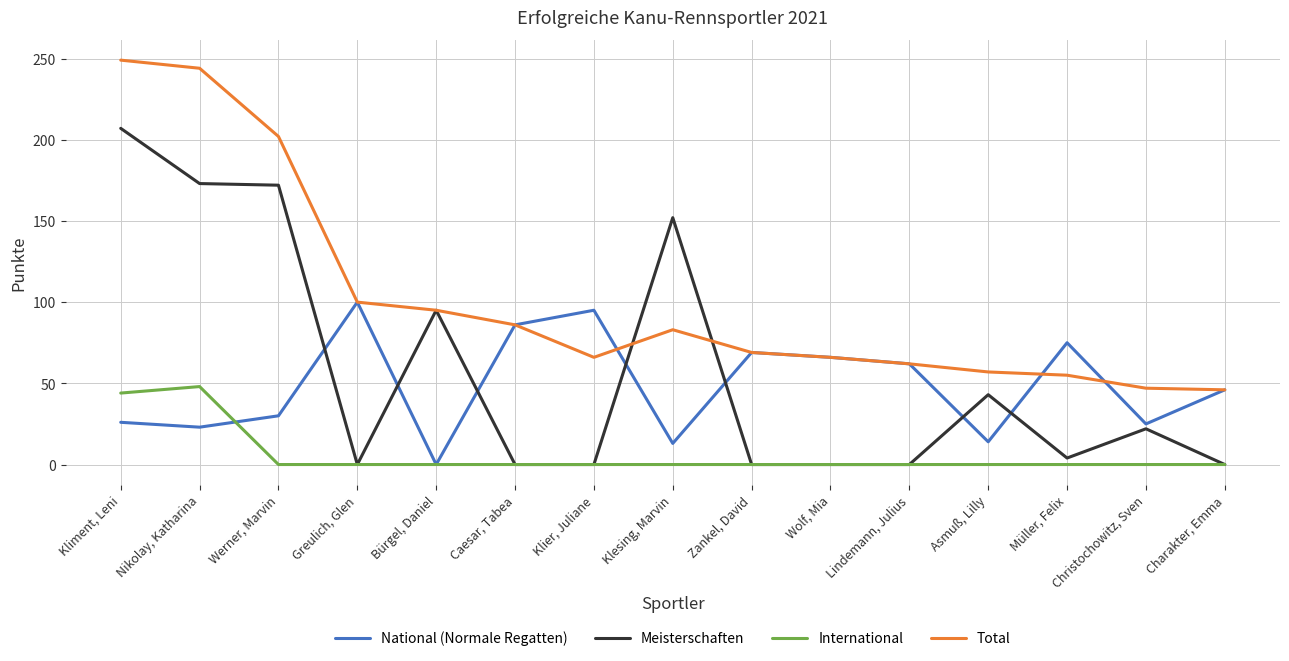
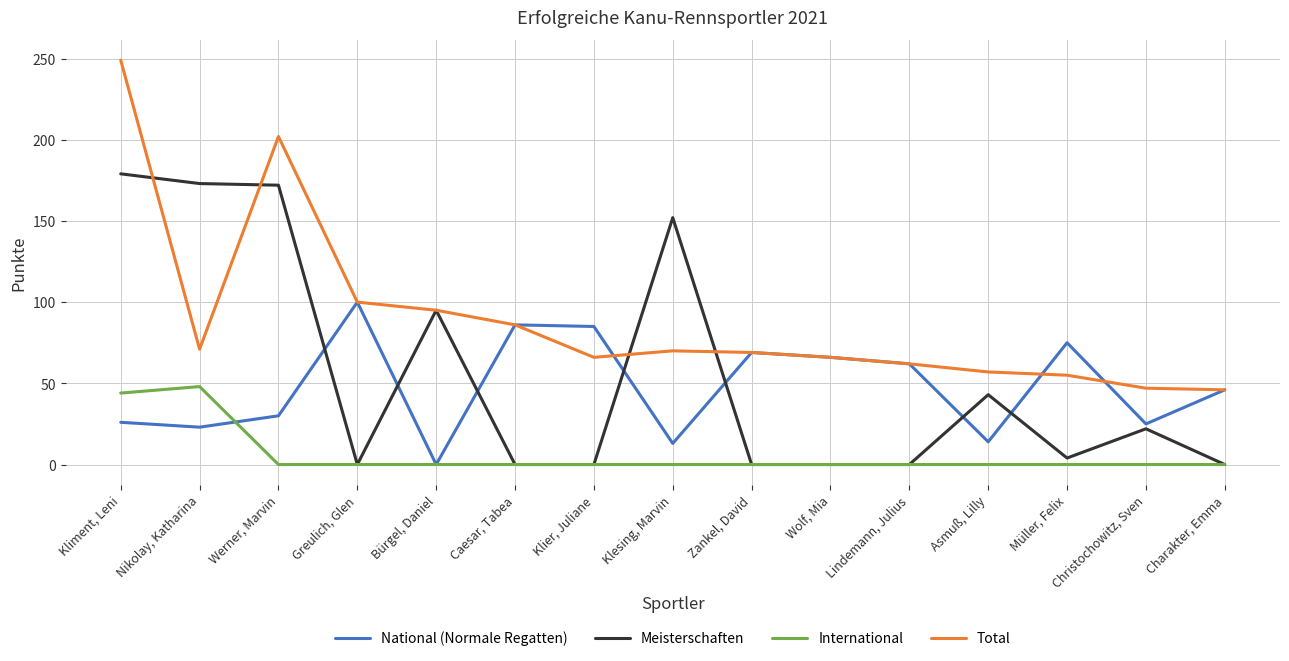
Meisterschaften, Kliment, Leni: 207 -> 179
Total, Nikolay, Katharina: 244 -> 71
National (Normale Regatten), Klier, Juliane: 95 -> 85
Total, Klesing, Marvin: 83 -> 70
